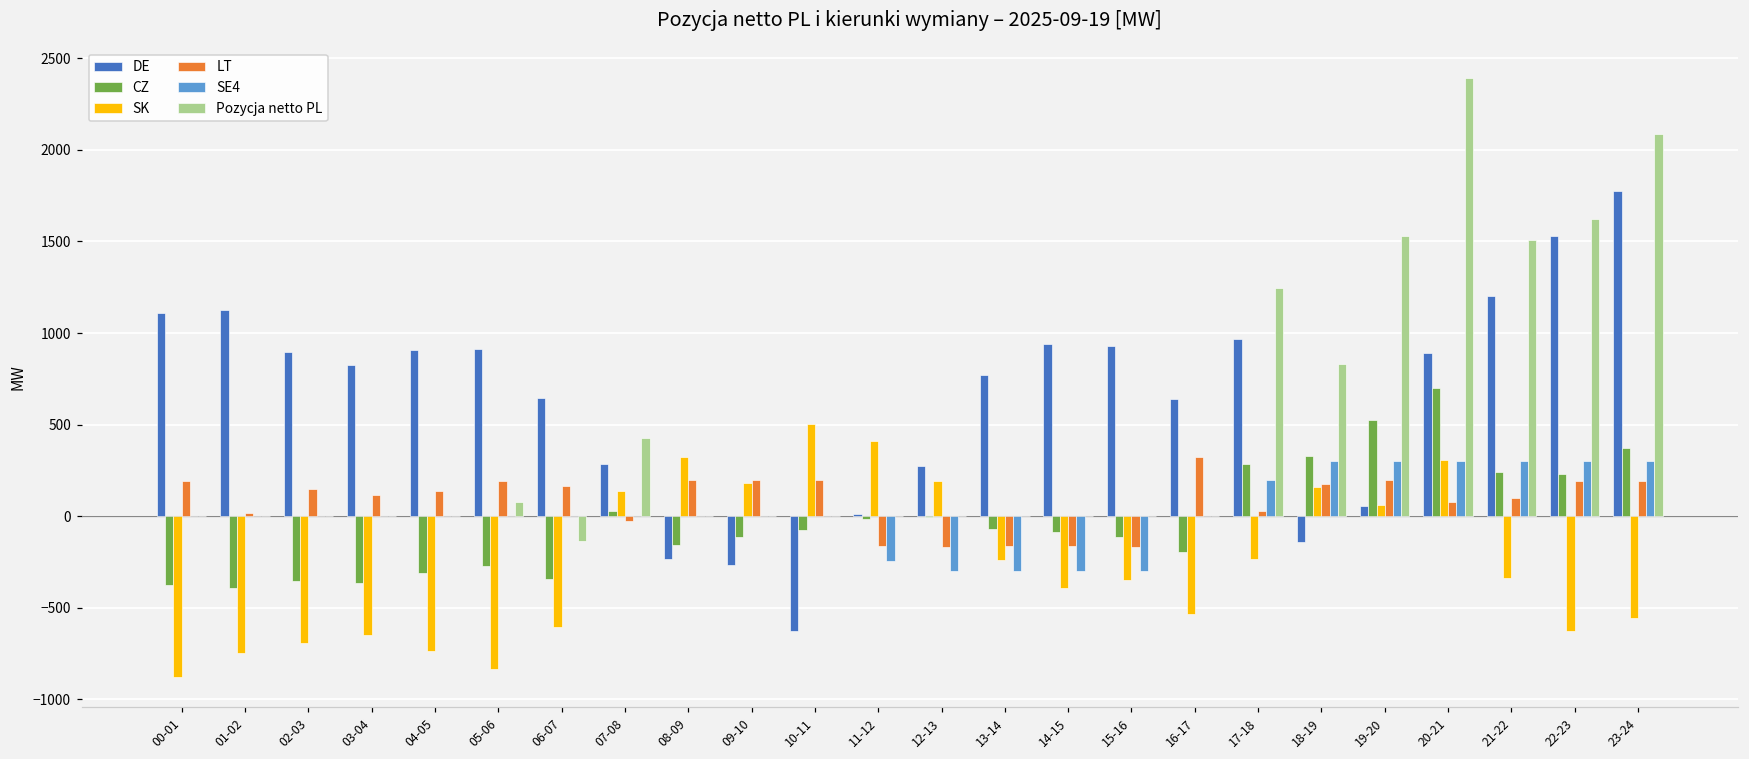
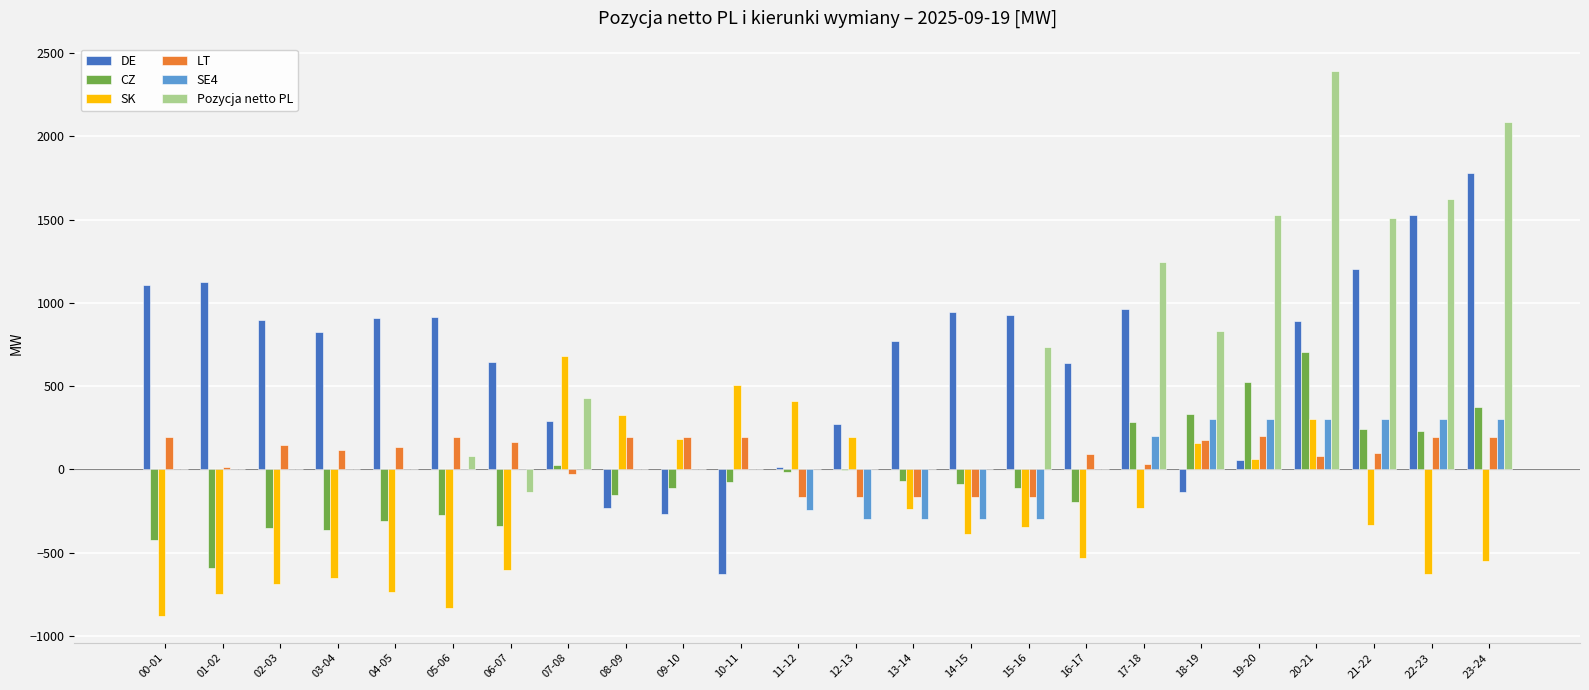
CZ, 00-01: -380 -> -420
CZ, 01-02: -390 -> -590
SK, 07-08: 140 -> 680
Pozycja netto PL, 15-16: 0 -> 740
LT, 16-17: 320 -> 90
